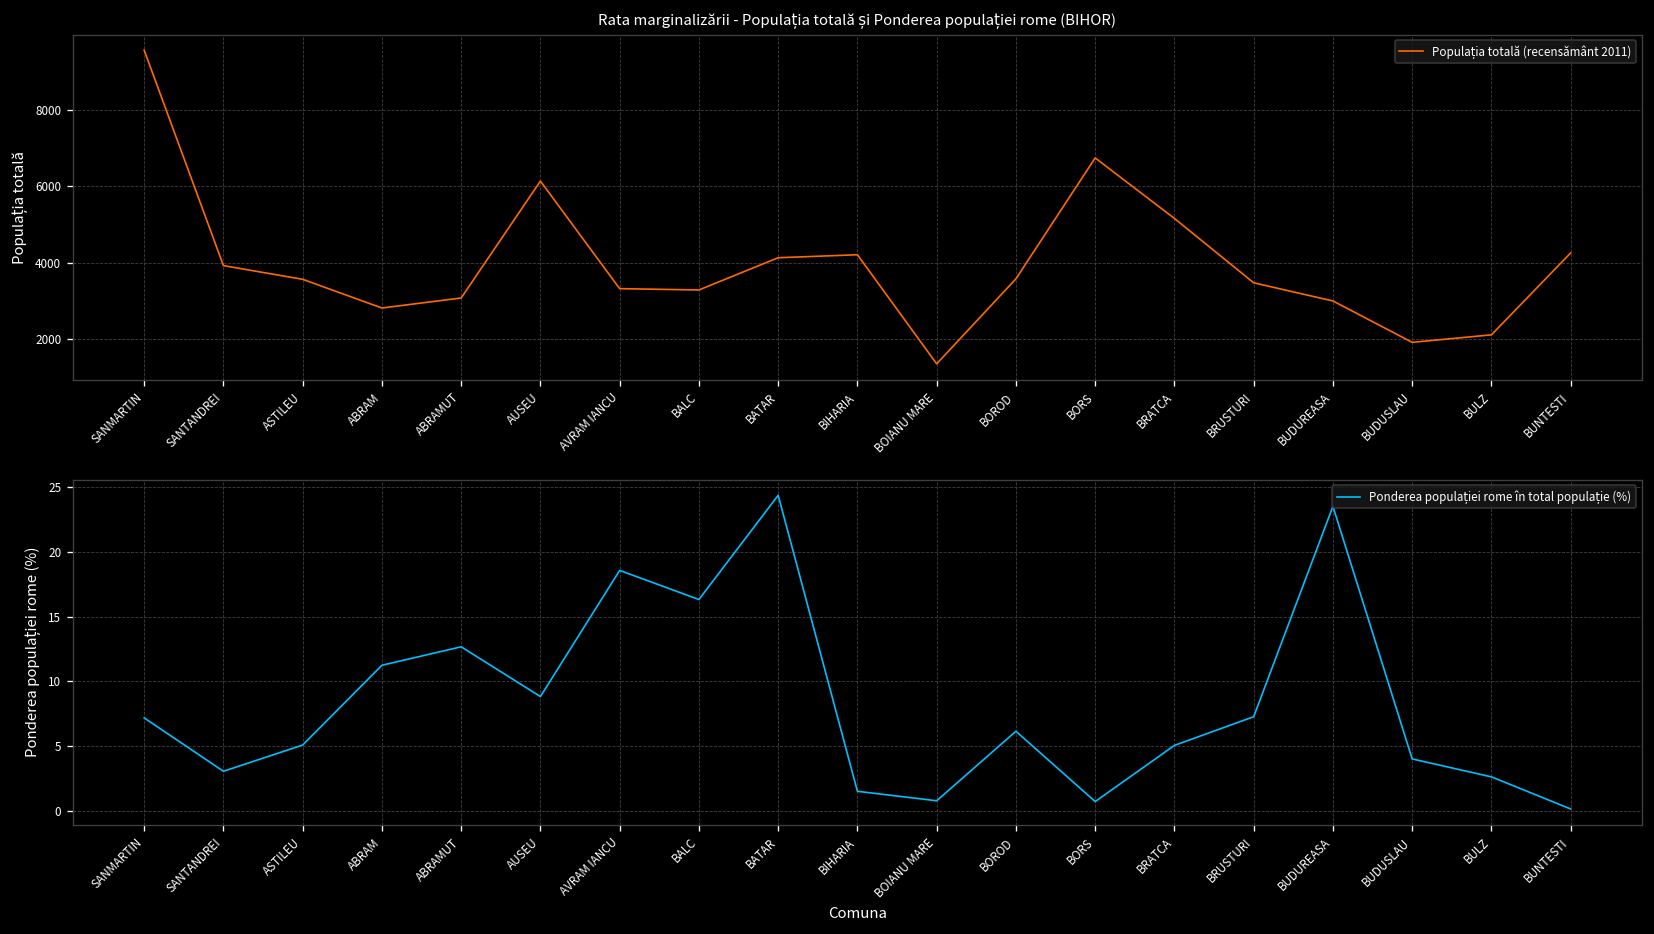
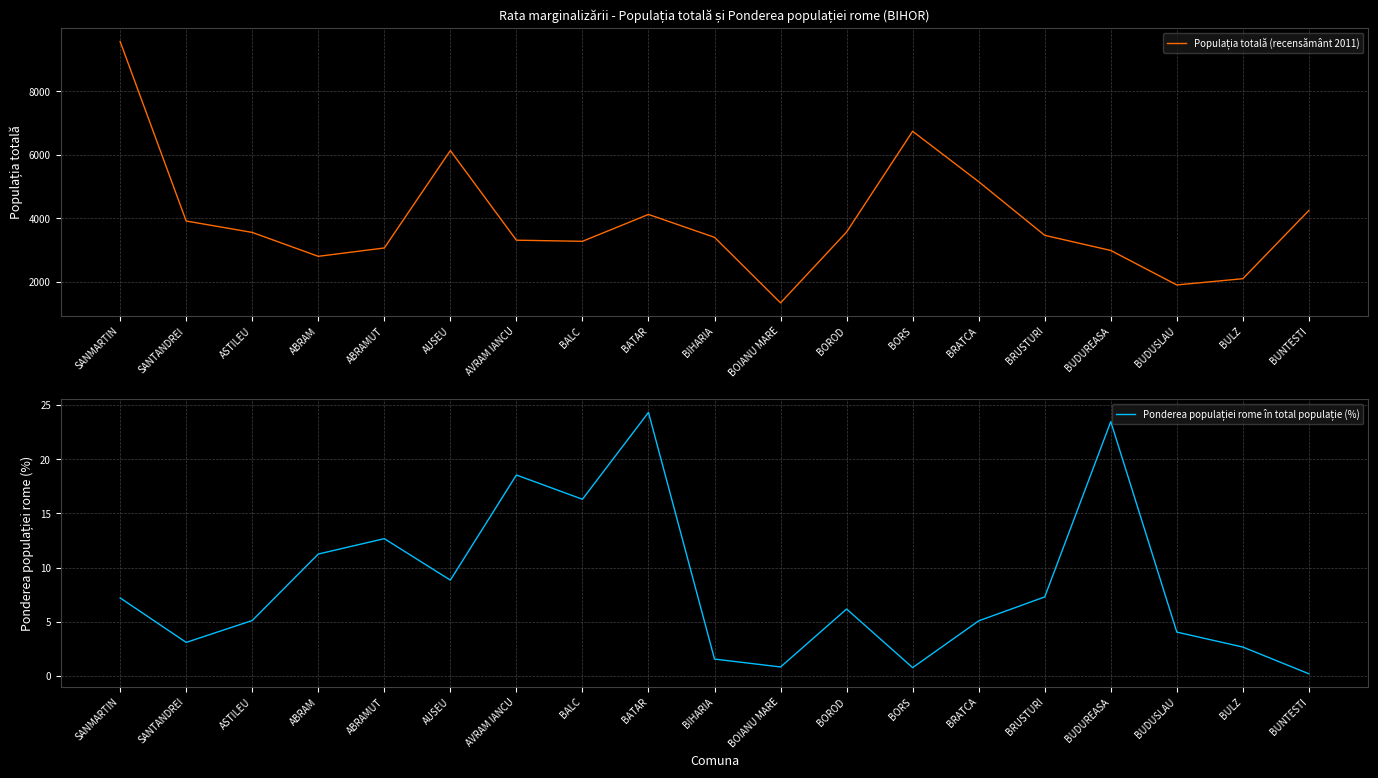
Rata marginalizării - Populația totală și Ponderea populației rome (BIHOR), BIHARIA: 4200 -> 3400
